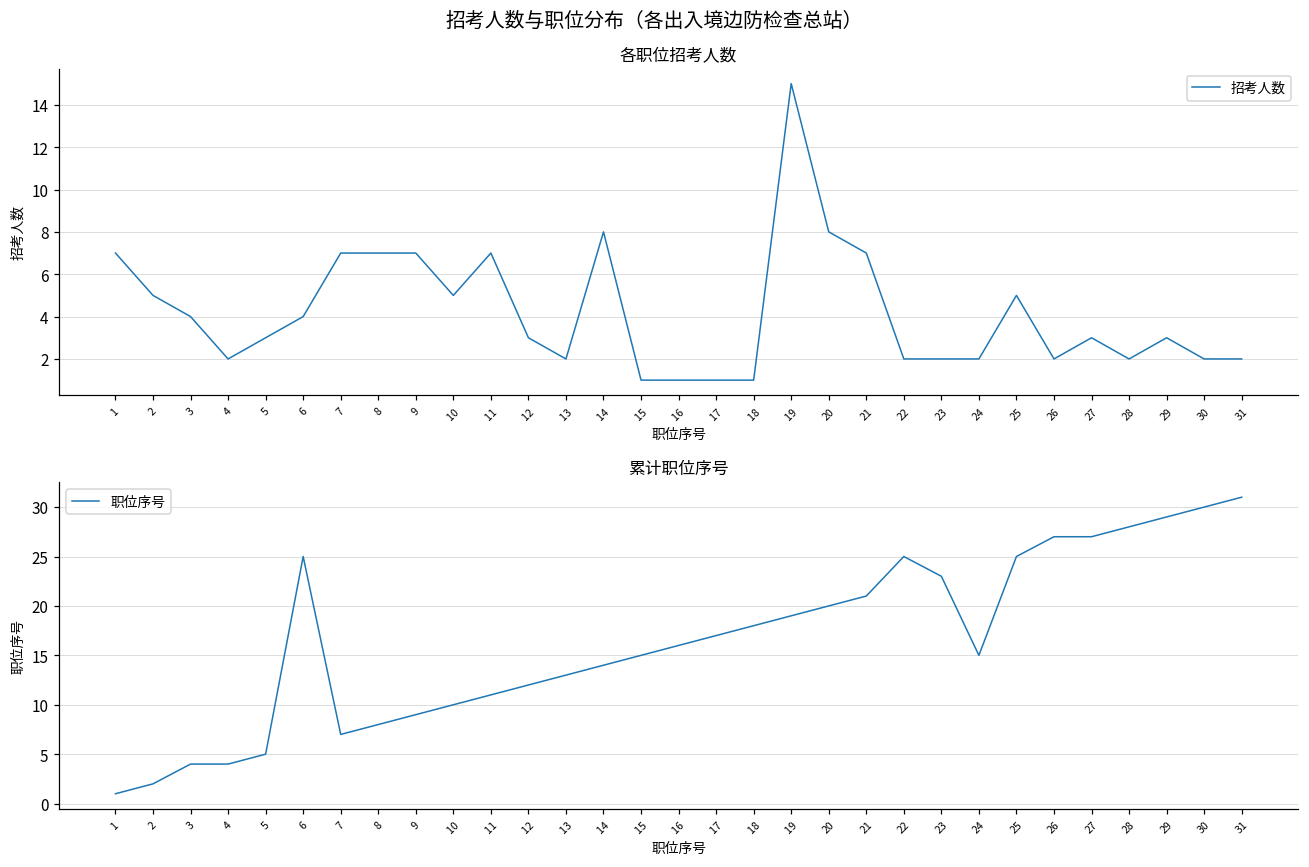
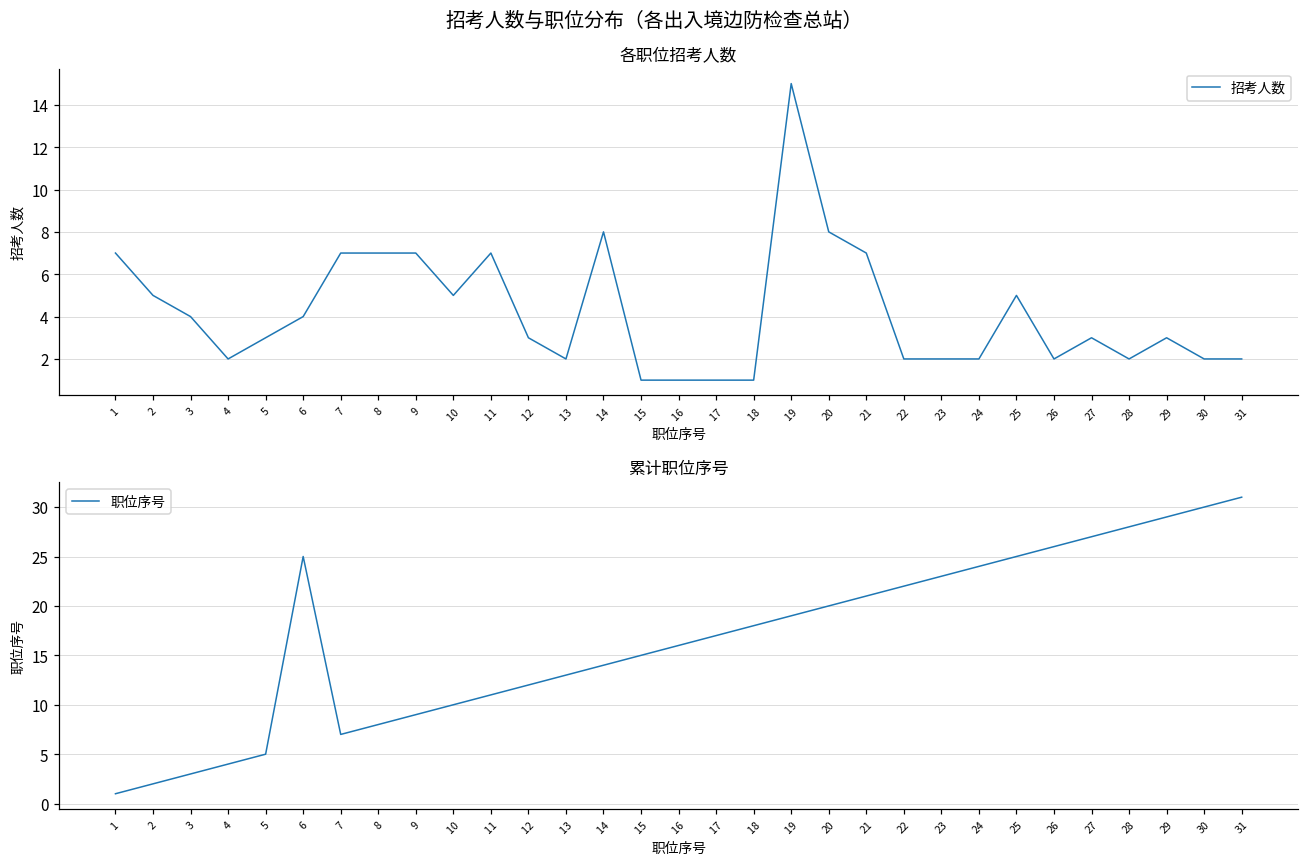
累计职位序号, 3: 4 -> 3
累计职位序号, 22: 25 -> 22
累计职位序号, 24: 15 -> 24
累计职位序号, 26: 27 -> 26
